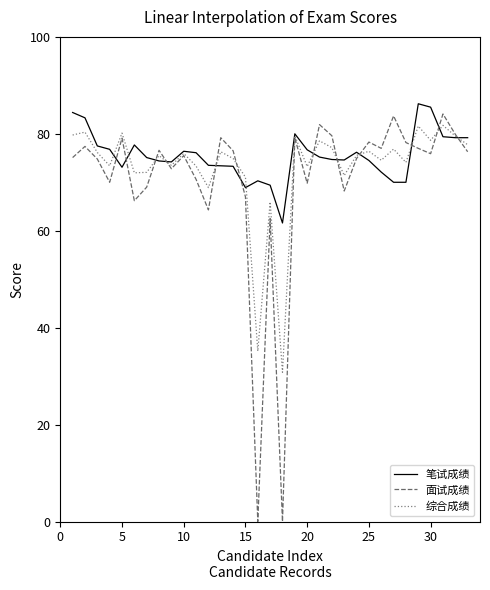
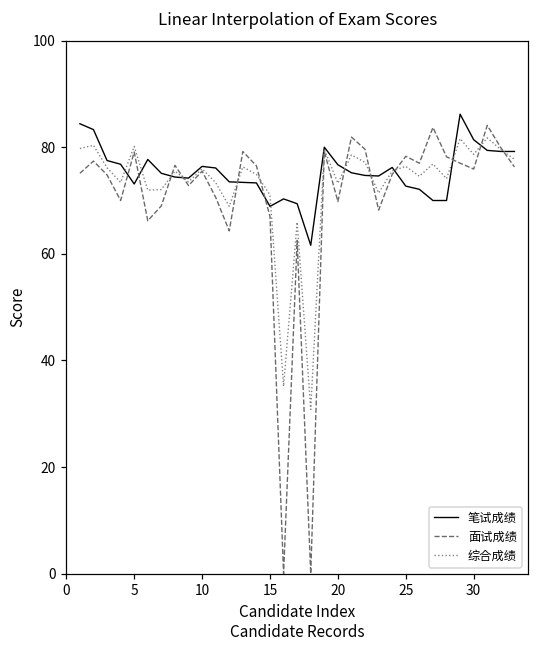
笔试成绩, 25: 75 -> 73
笔试成绩, 30: 86 -> 81
